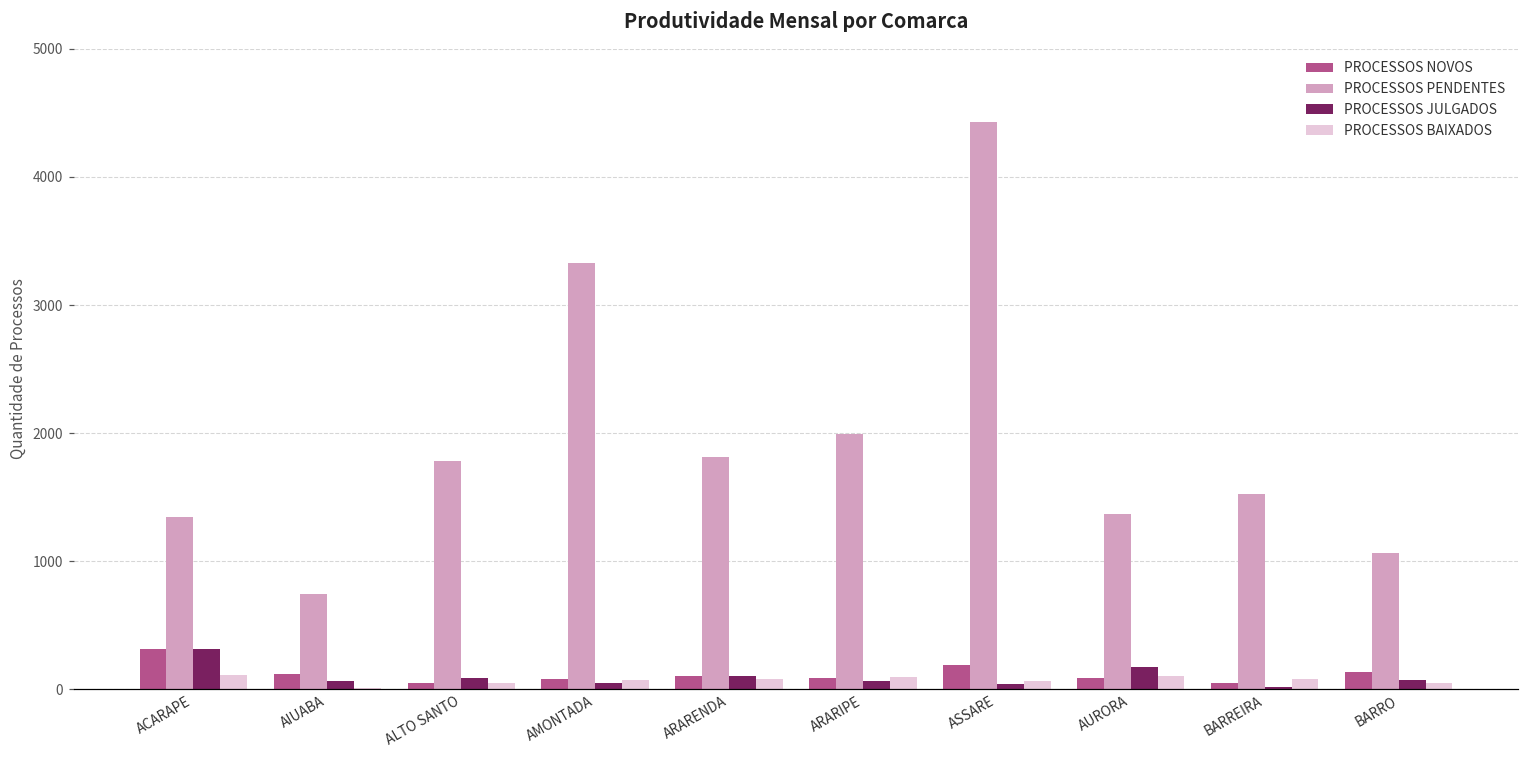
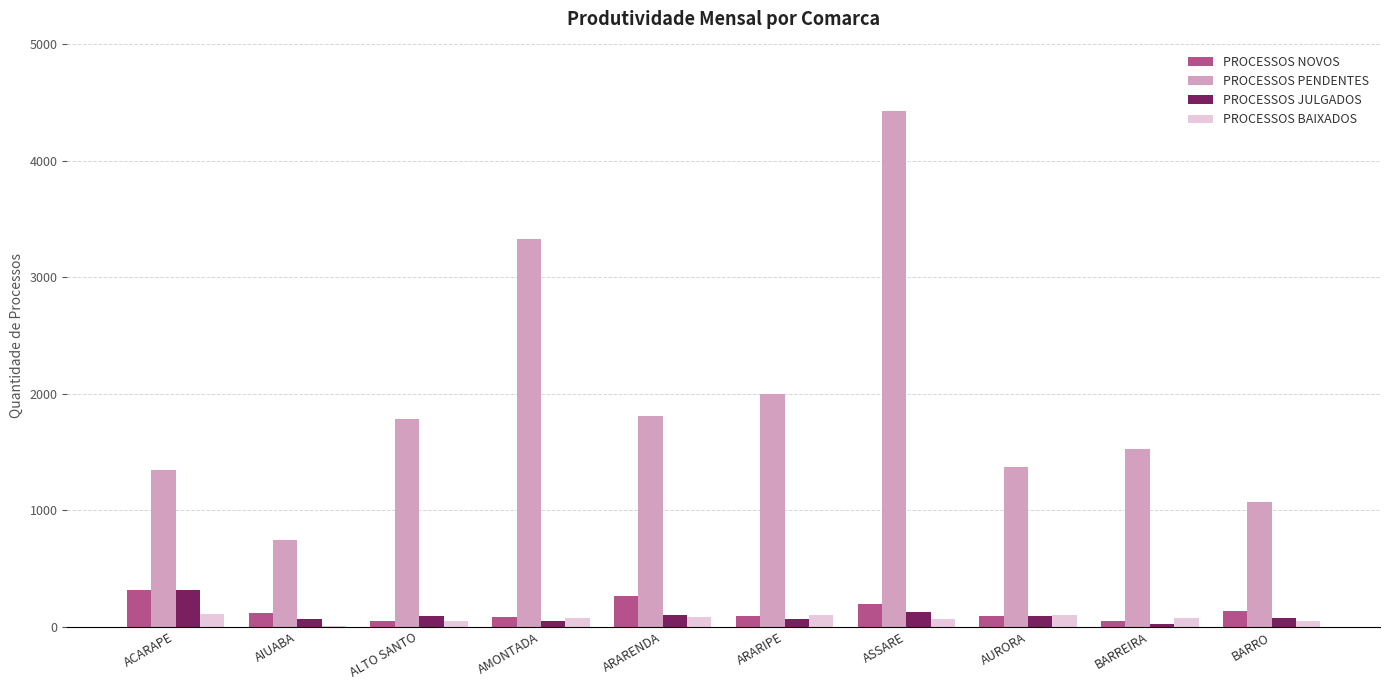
PROCESSOS NOVOS, ARARENDA: 100 -> 260
PROCESSOS JULGADOS, ASSARE: 40 -> 120
PROCESSOS JULGADOS, AURORA: 180 -> 100
